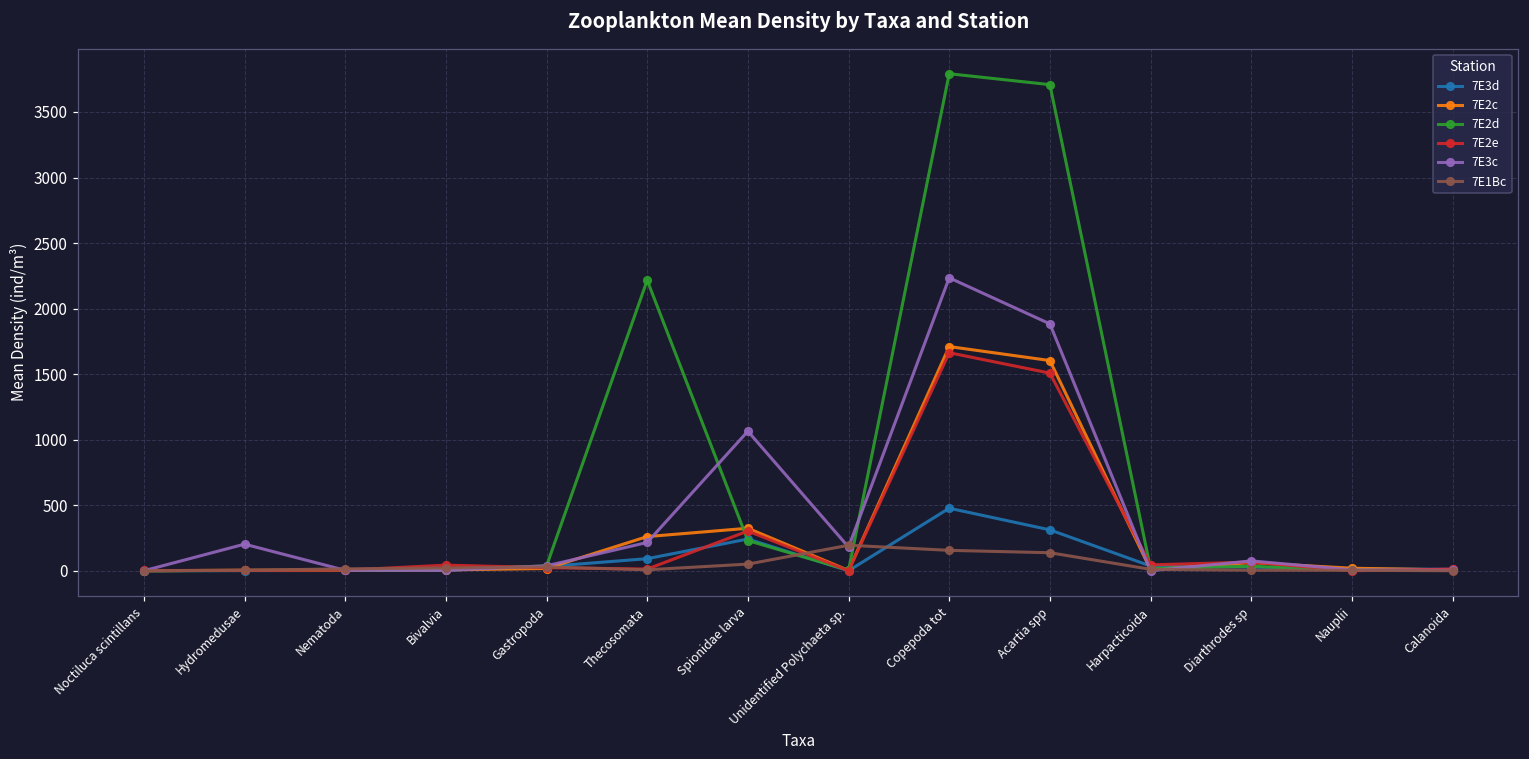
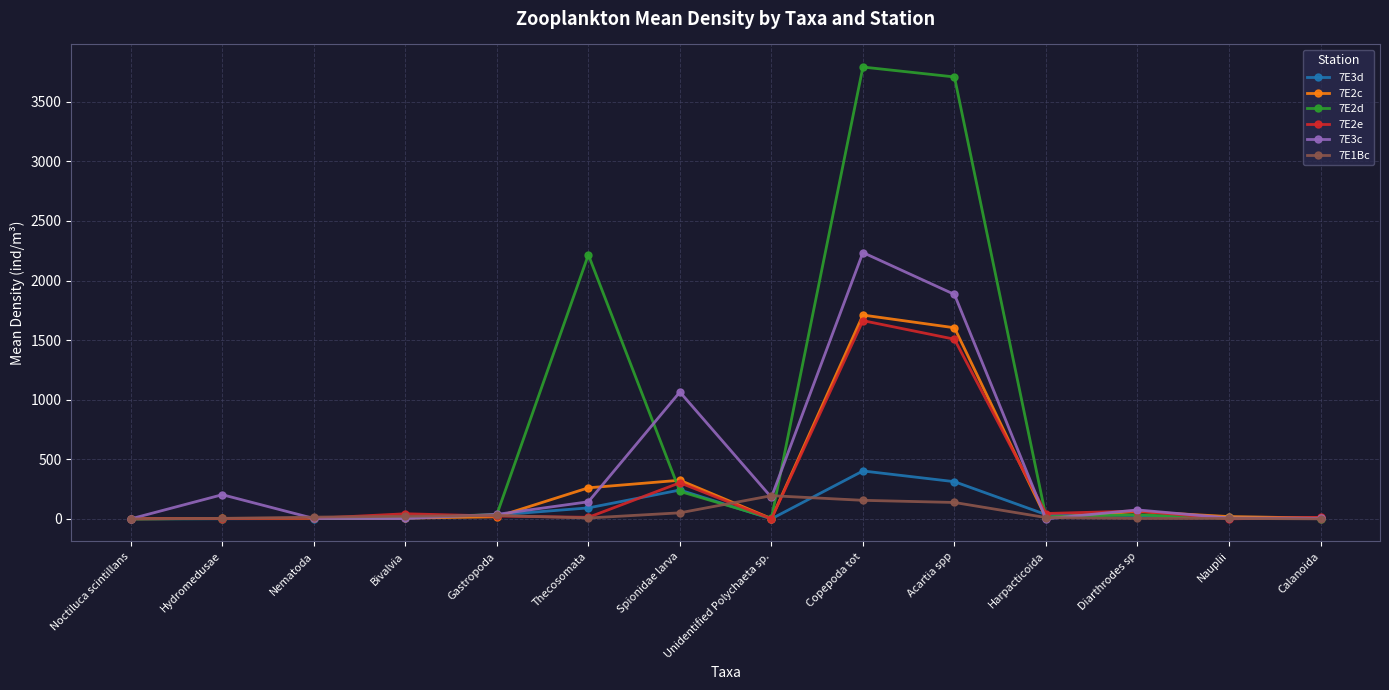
7E3c, Thecosomata: 220 -> 140
7E3d, Copepoda tot: 480 -> 400
